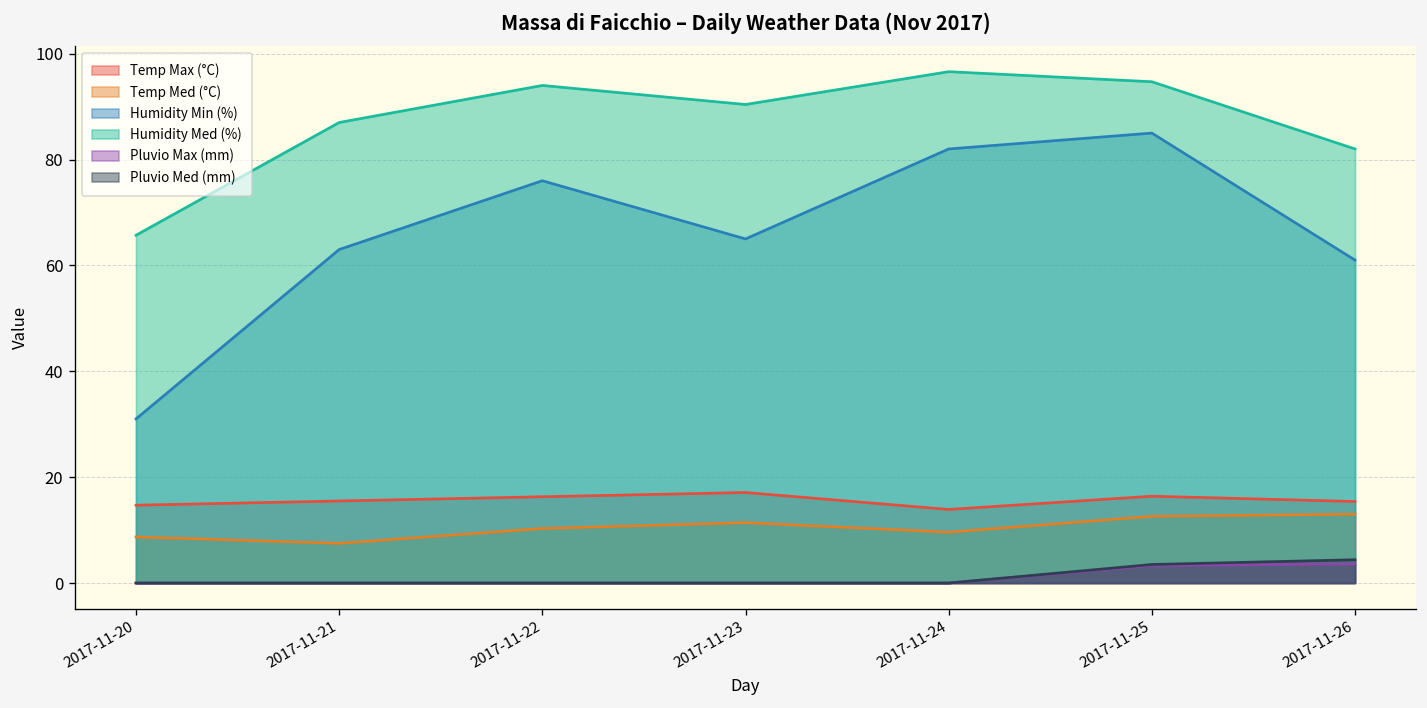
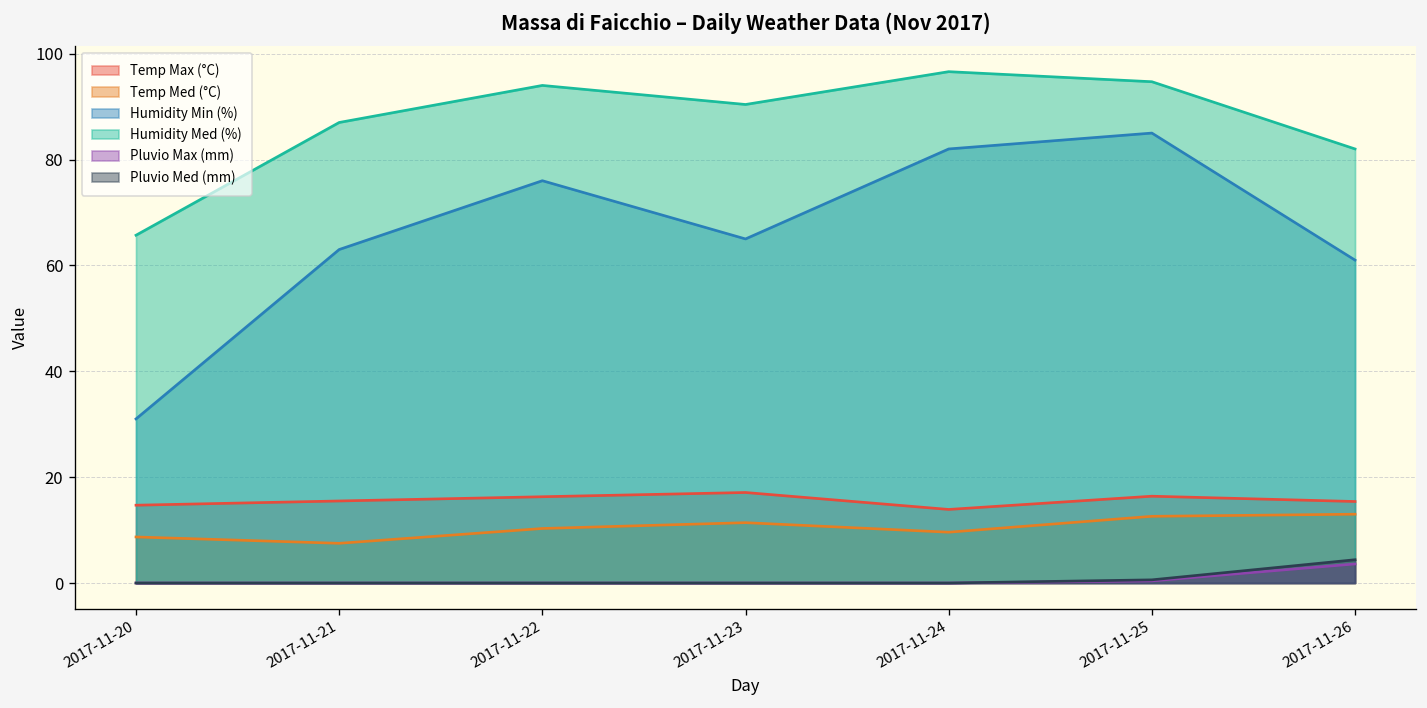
Pluvio Max (mm), 2017-11-25: 3 -> 0
Pluvio Med (mm), 2017-11-25: 4 -> 1
